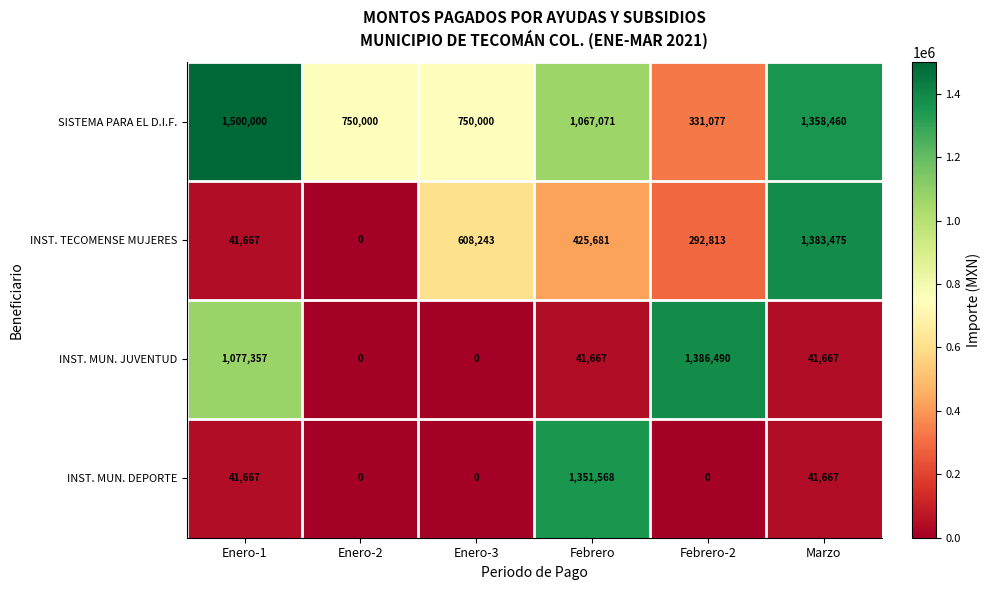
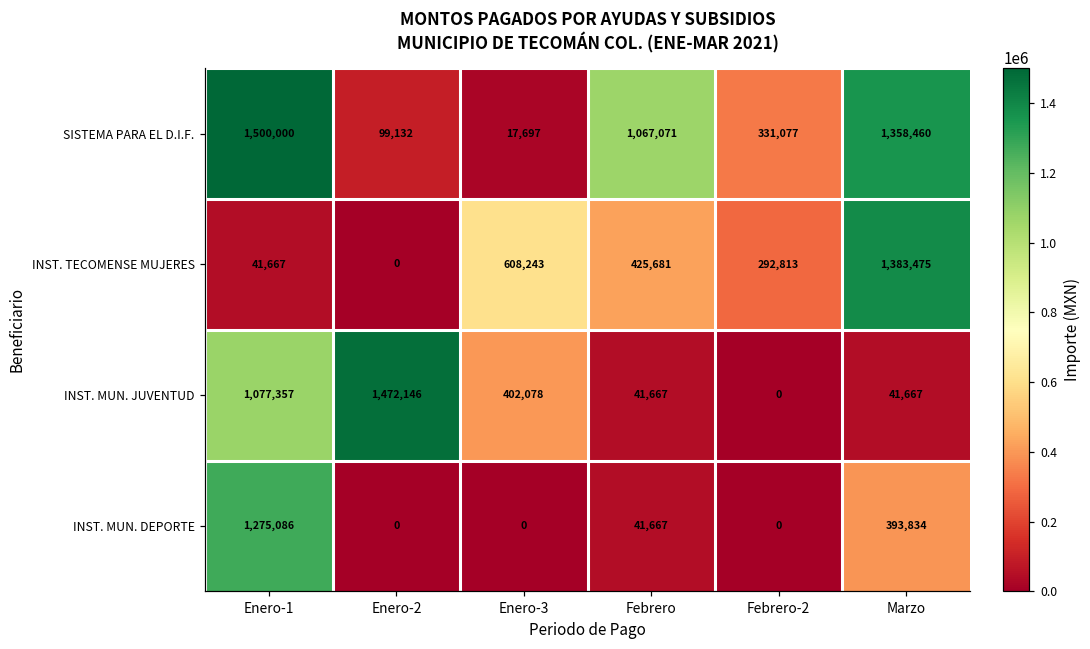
SISTEMA PARA EL D.I.F., Enero-2: 750,000 -> 99,132
SISTEMA PARA EL D.I.F., Enero-3: 750,000 -> 17,697
INST. MUN. JUVENTUD, Enero-2: 0 -> 1,472,146
INST. MUN. JUVENTUD, Enero-3: 0 -> 402,078
INST. MUN. JUVENTUD, Febrero-2: 1,386,490 -> 0
INST. MUN. DEPORTE, Enero-1: 41,667 -> 1,275,086
INST. MUN. DEPORTE, Febrero: 1,351,568 -> 41,667
INST. MUN. DEPORTE, Marzo: 41,667 -> 393,834
